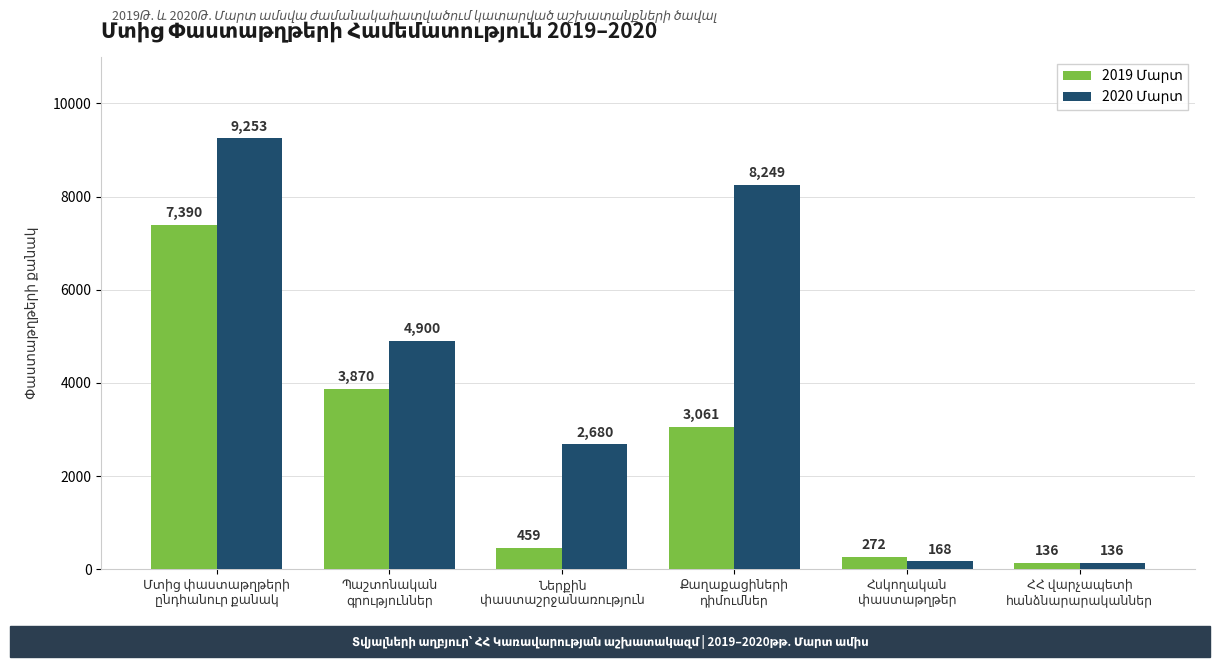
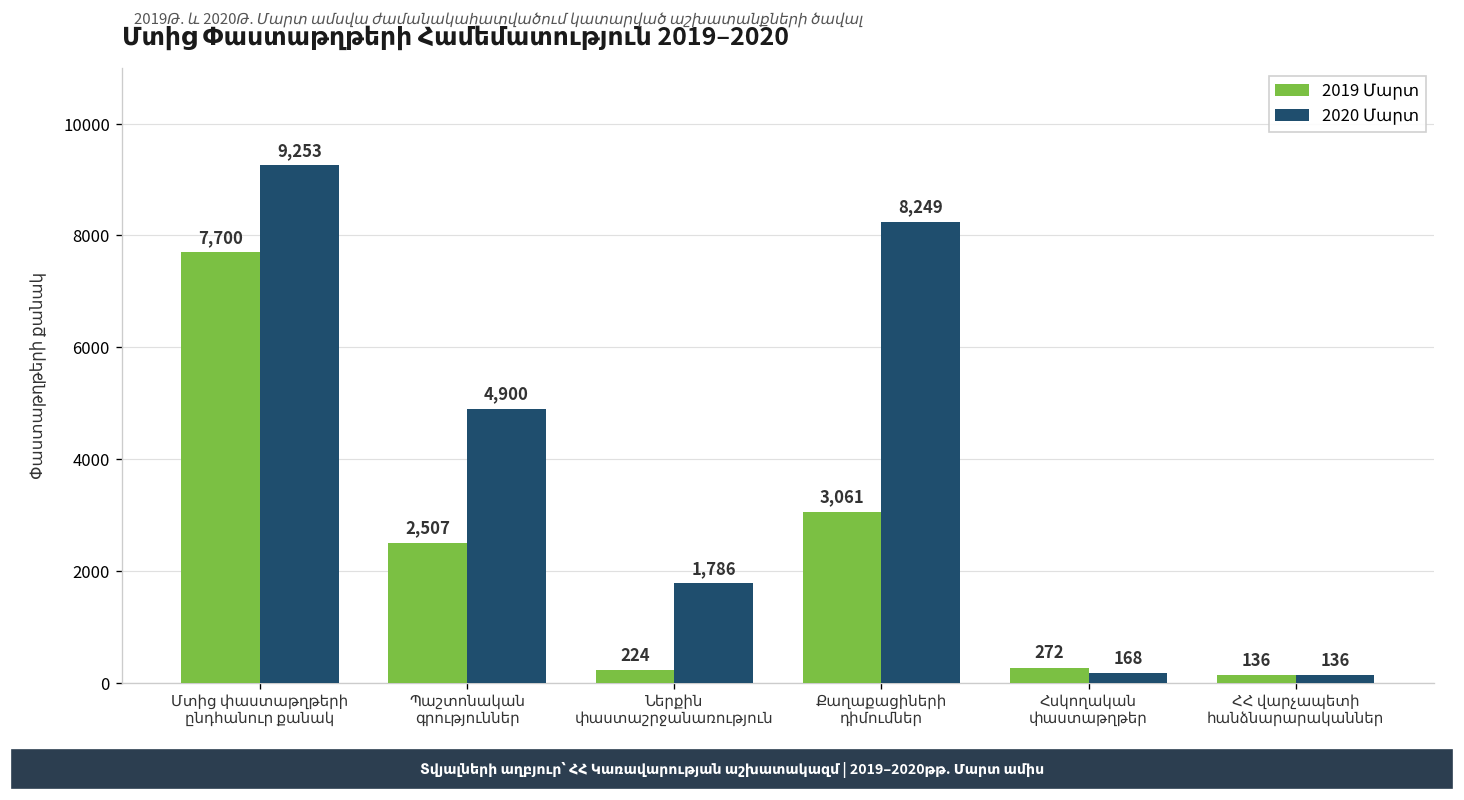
2019 Մարտ, Մտից փաստաթղթերի ընդհանուր քանակ: 7,390 -> 7,700
2019 Մարտ, Պաշտոնական գրություններ: 3,870 -> 2,507
2019 Մարտ, Ներքին փաստաշրջանառություն: 459 -> 224
2020 Մարտ, Ներքին փաստաշրջանառություն: 2,680 -> 1,786
